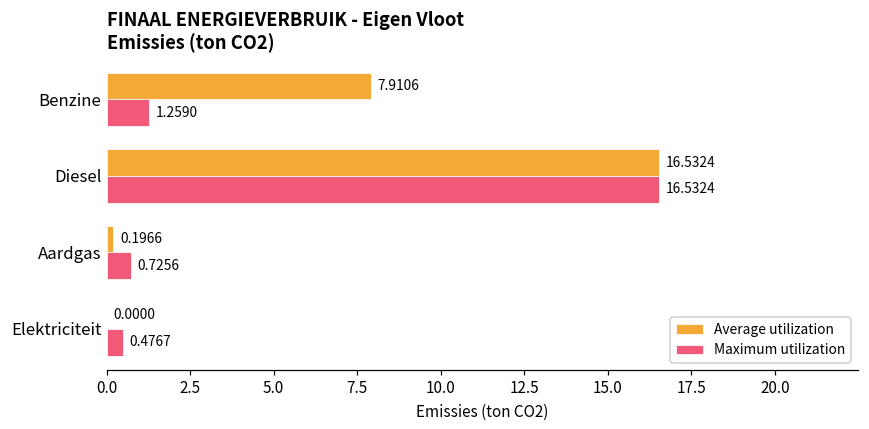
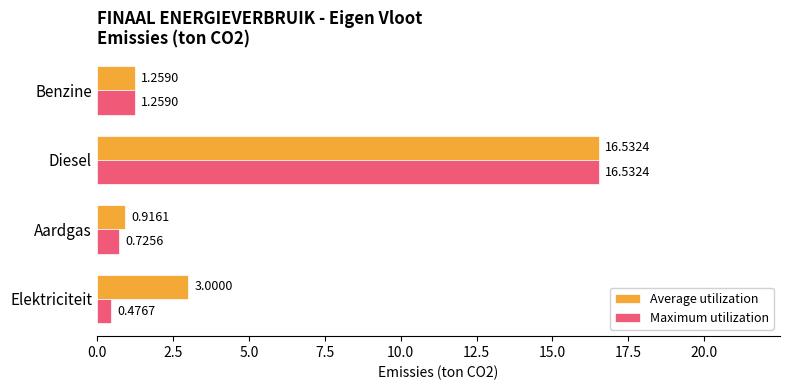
Average utilization, Benzine: 7.9106 -> 1.2590
Average utilization, Aardgas: 0.1966 -> 0.9161
Average utilization, Elektriciteit: 0.0000 -> 3.0000
